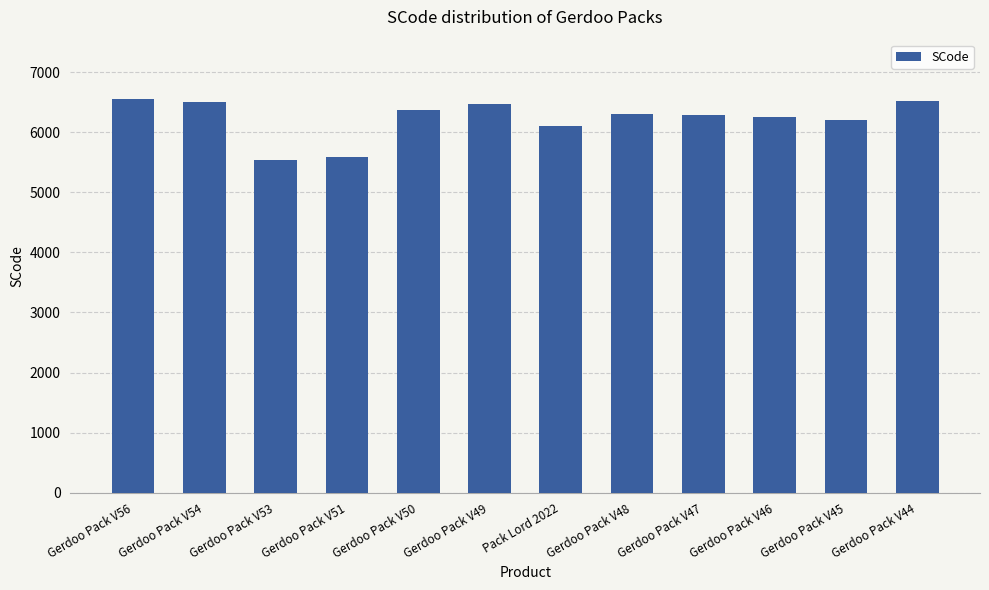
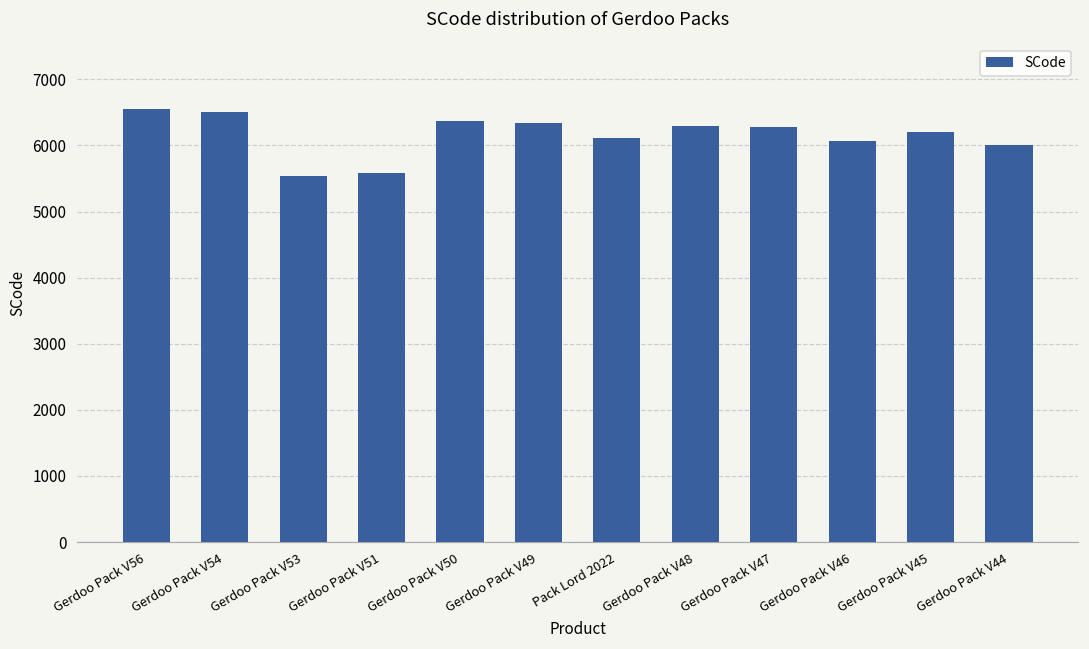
Gerdoo Pack V49: 6500 -> 6300
Gerdoo Pack V46: 6300 -> 6100
Gerdoo Pack V44: 6500 -> 6000
